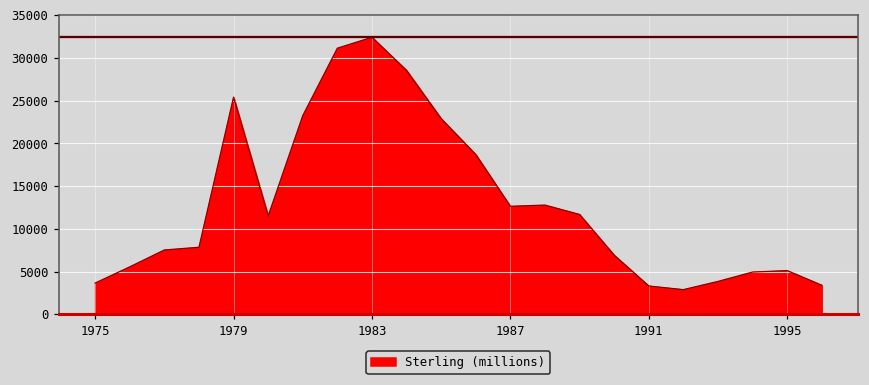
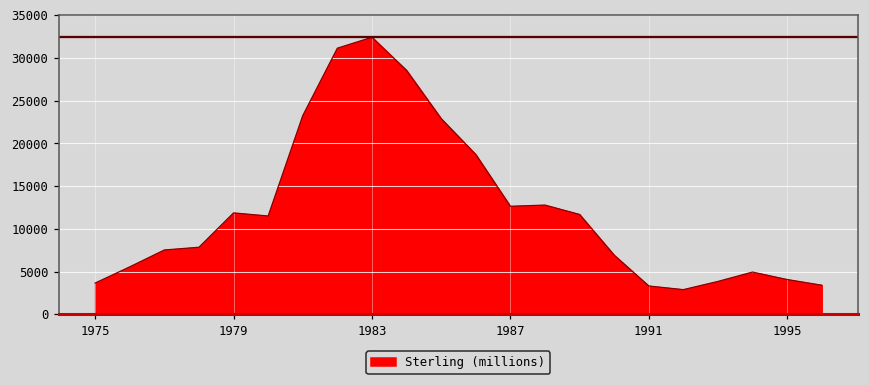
1979: 25000 -> 12000
1995: 5000 -> 4000
